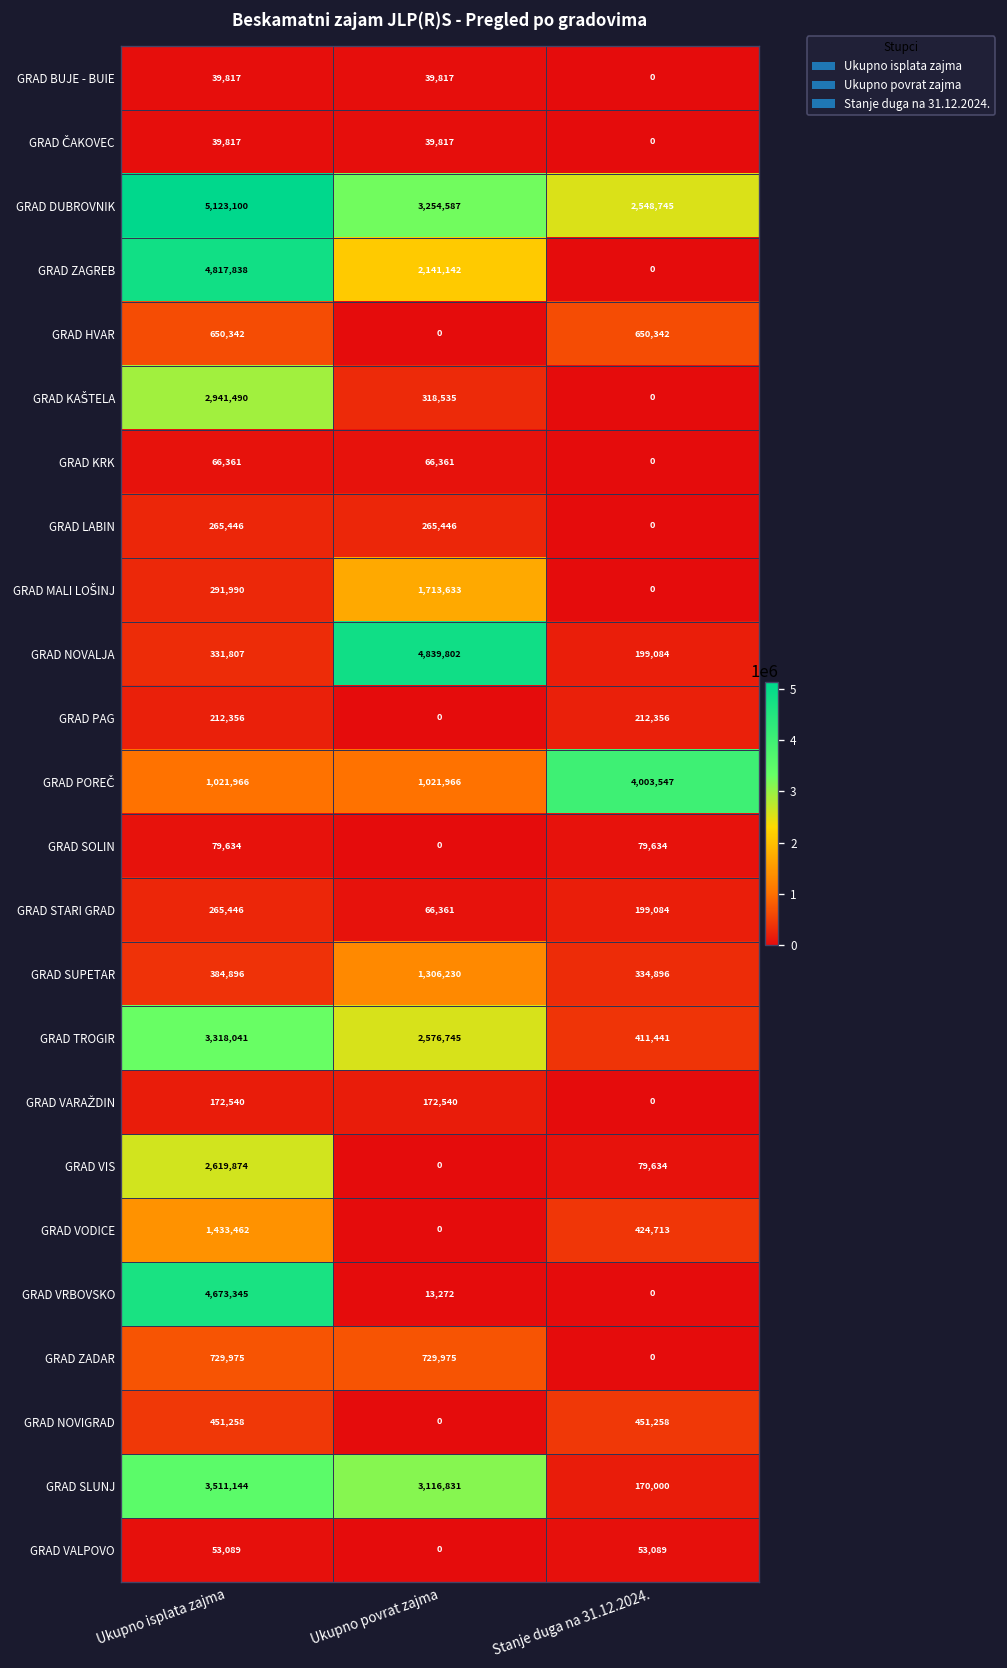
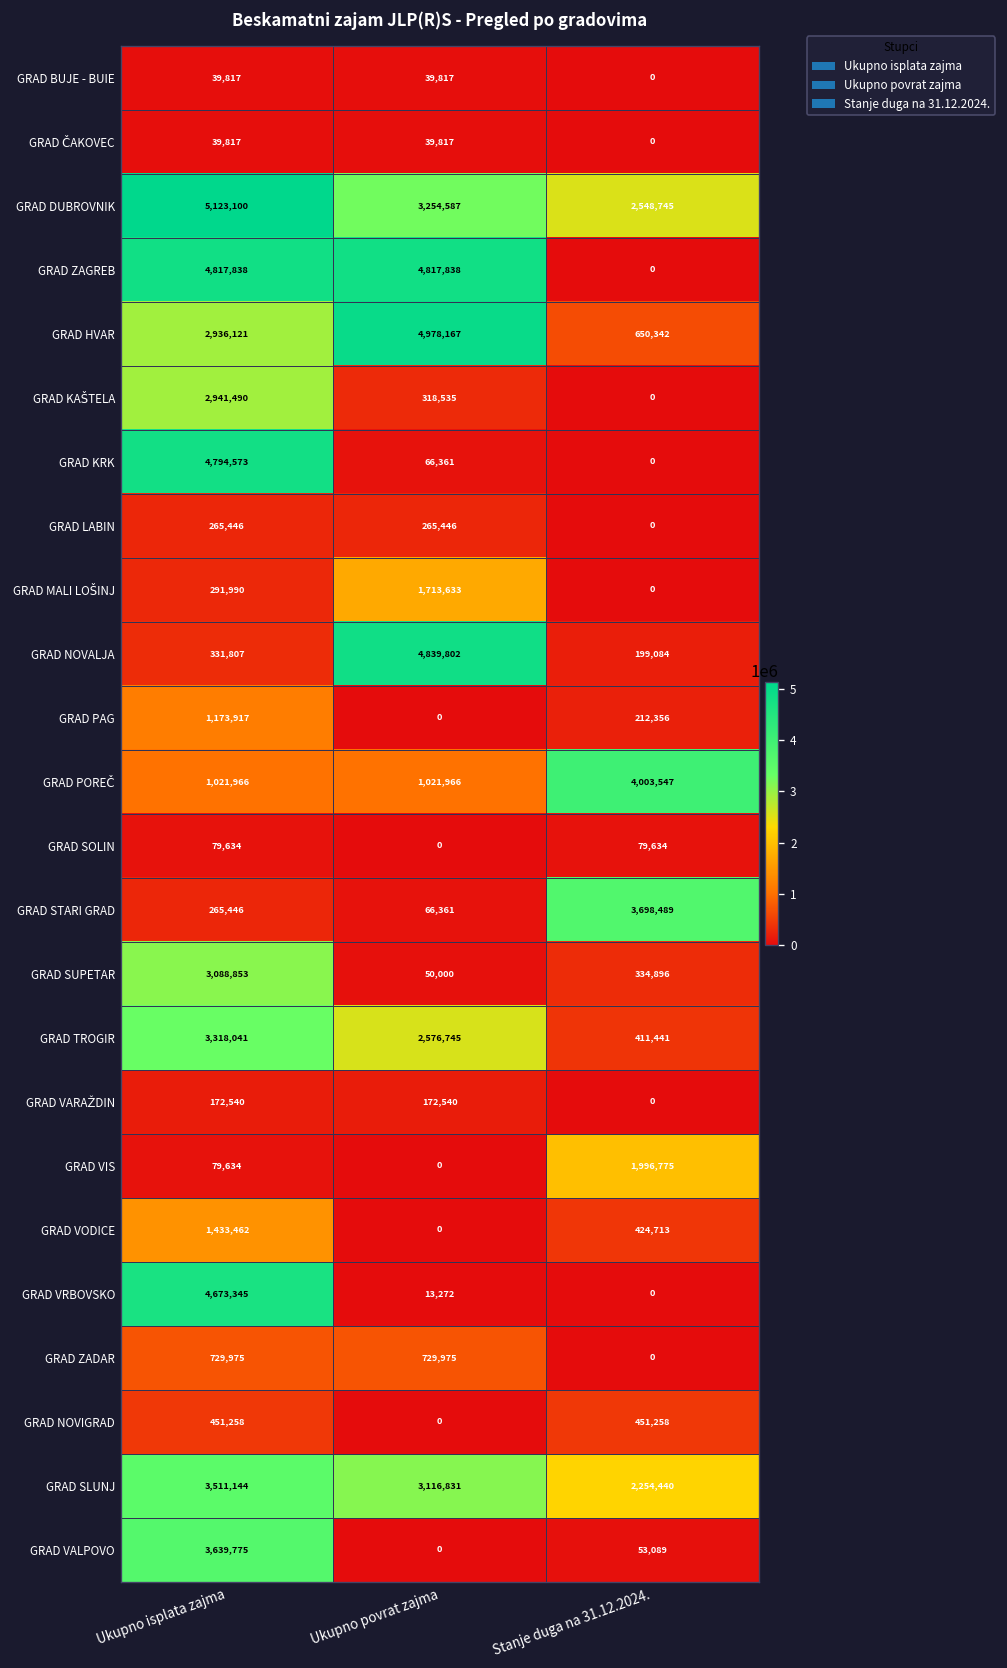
GRAD ZAGREB, Ukupno povrat zajma: 2,141,142 -> 4,817,838
GRAD HVAR, Ukupno isplata zajma: 650,342 -> 2,936,121
GRAD HVAR, Ukupno povrat zajma: 0 -> 4,978,167
GRAD KRK, Ukupno isplata zajma: 66,361 -> 4,794,573
GRAD PAG, Ukupno isplata zajma: 212,356 -> 1,173,917
GRAD STARI GRAD, Stanje duga na 31.12.2024.: 199,084 -> 3,698,489
GRAD SUPETAR, Ukupno isplata zajma: 384,896 -> 3,088,853
GRAD SUPETAR, Ukupno povrat zajma: 1,306,230 -> 50,000
GRAD VIS, Ukupno isplata zajma: 2,619,874 -> 79,634
GRAD VIS, Stanje duga na 31.12.2024.: 79,634 -> 1,996,775
GRAD SLUNJ, Stanje duga na 31.12.2024.: 170,000 -> 2,254,440
GRAD VALPOVO, Ukupno isplata zajma: 53,089 -> 3,639,775
